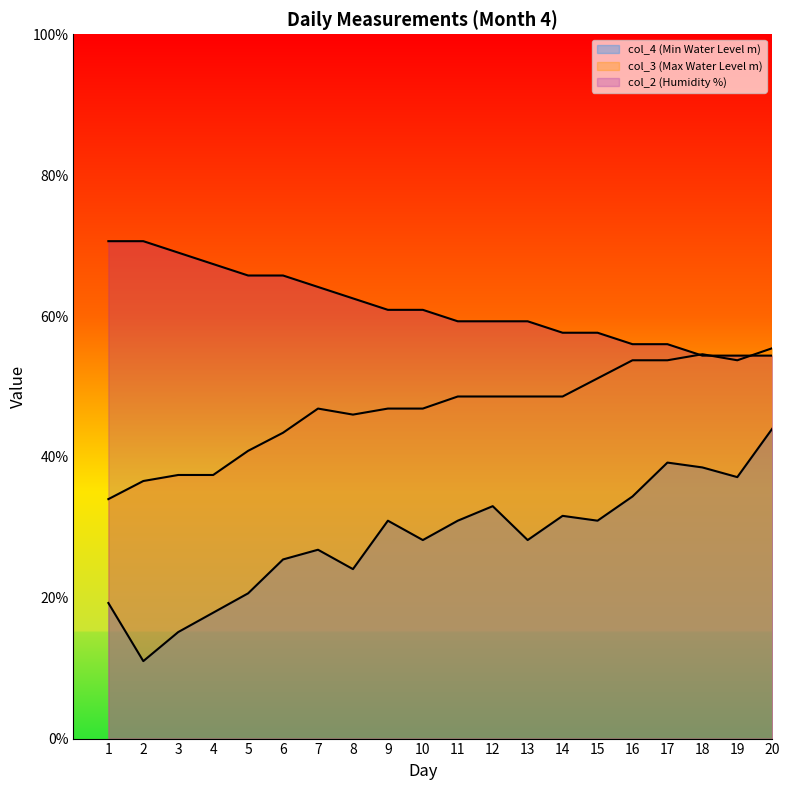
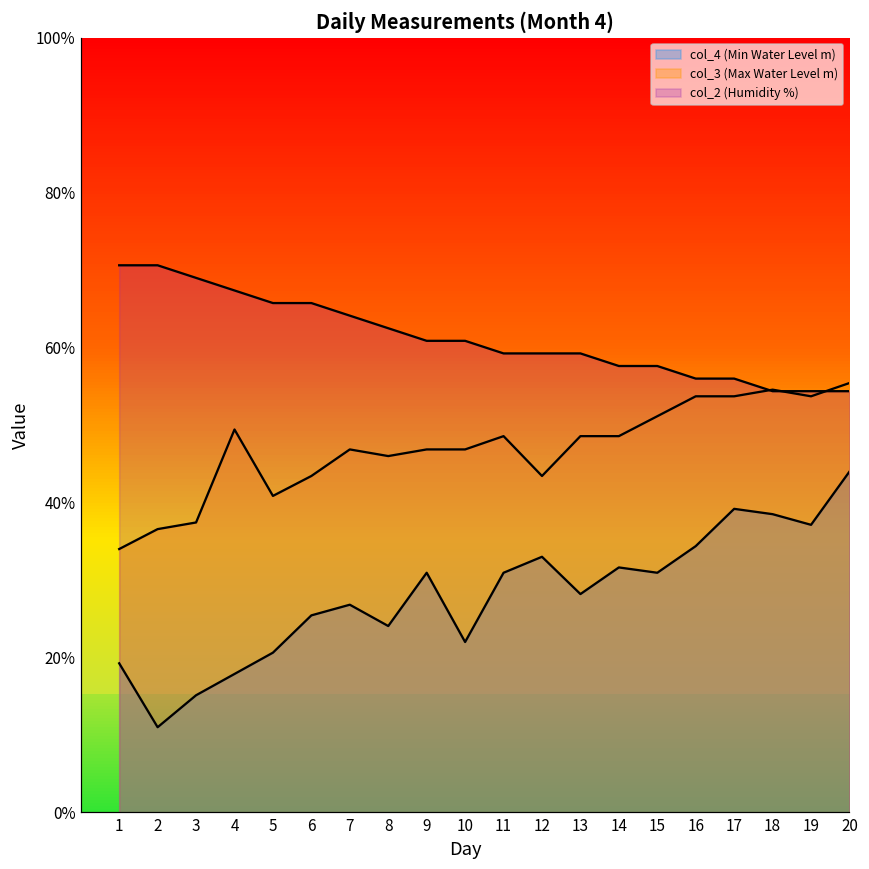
col_3 (Max Water Level m), 4: 37% -> 49%
col_4 (Min Water Level m), 10: 28% -> 22%
col_3 (Max Water Level m), 12: 49% -> 43%
